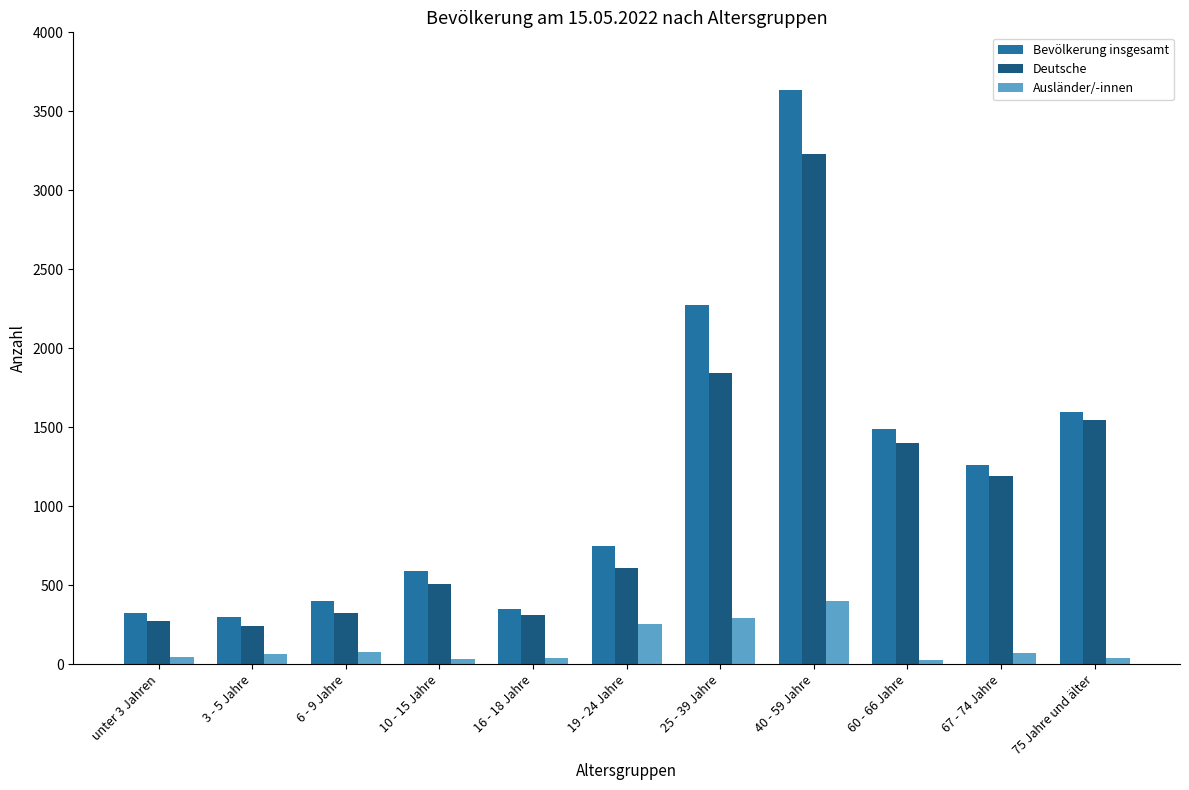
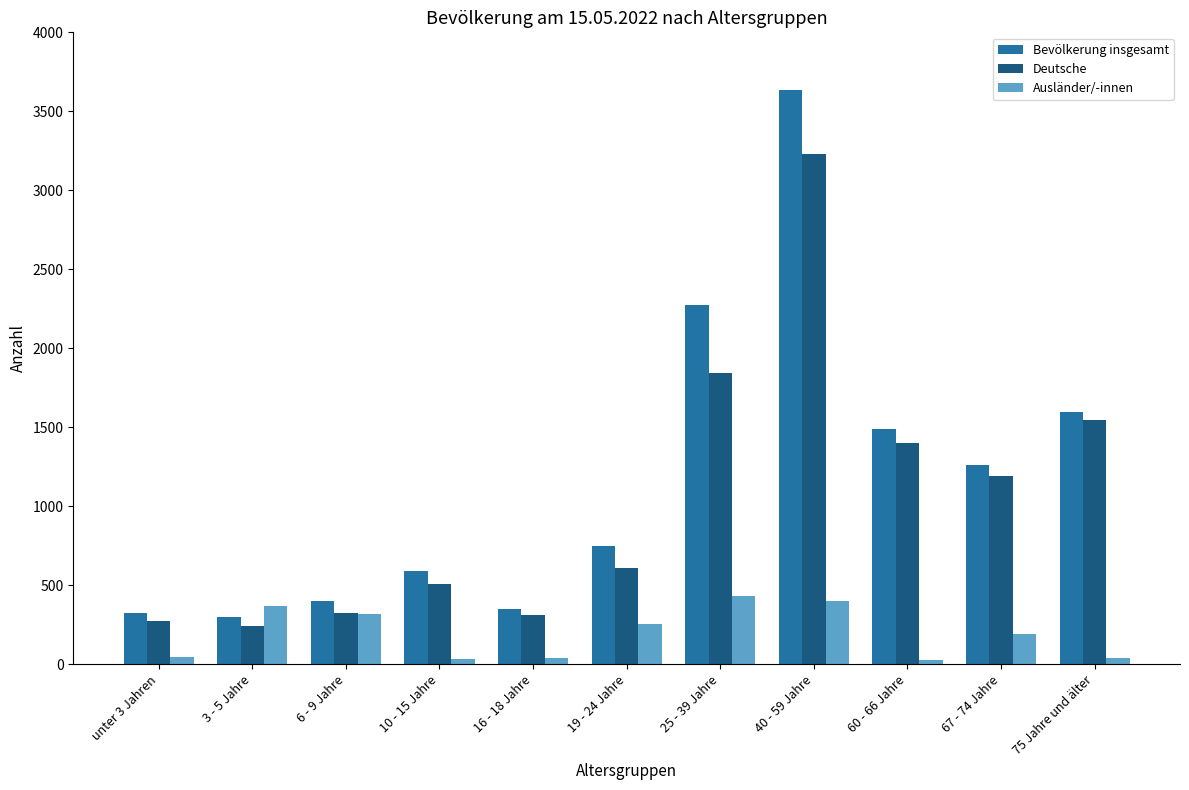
Ausländer/-innen, 3 - 5 Jahre: 60 -> 370
Ausländer/-innen, 6 - 9 Jahre: 80 -> 320
Ausländer/-innen, 25 - 39 Jahre: 290 -> 430
Ausländer/-innen, 67 - 74 Jahre: 70 -> 190
